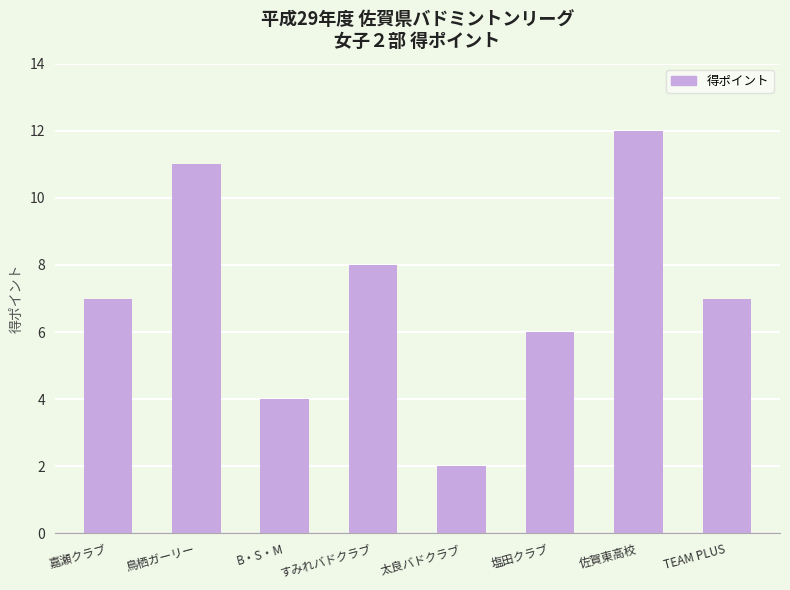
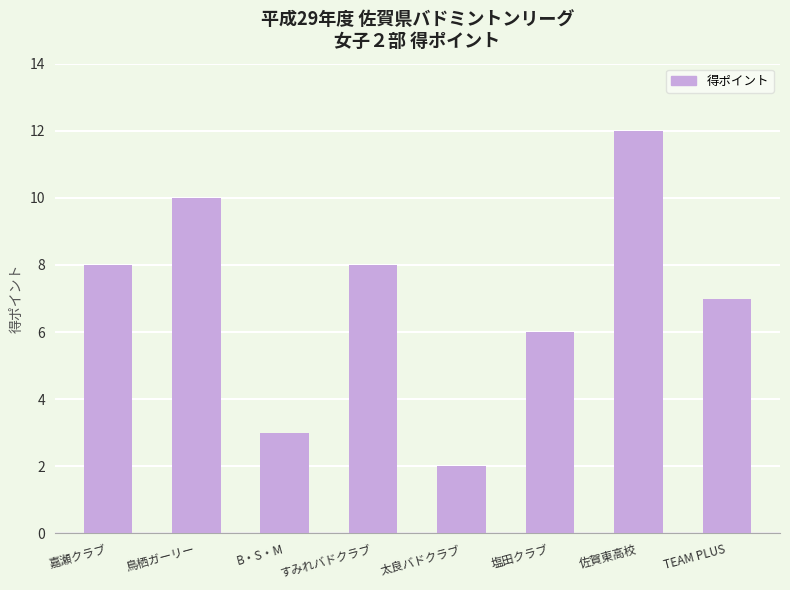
嘉瀬クラブ: 7 -> 8
鳥栖ガーリー: 11 -> 10
B・S・M: 4 -> 3
